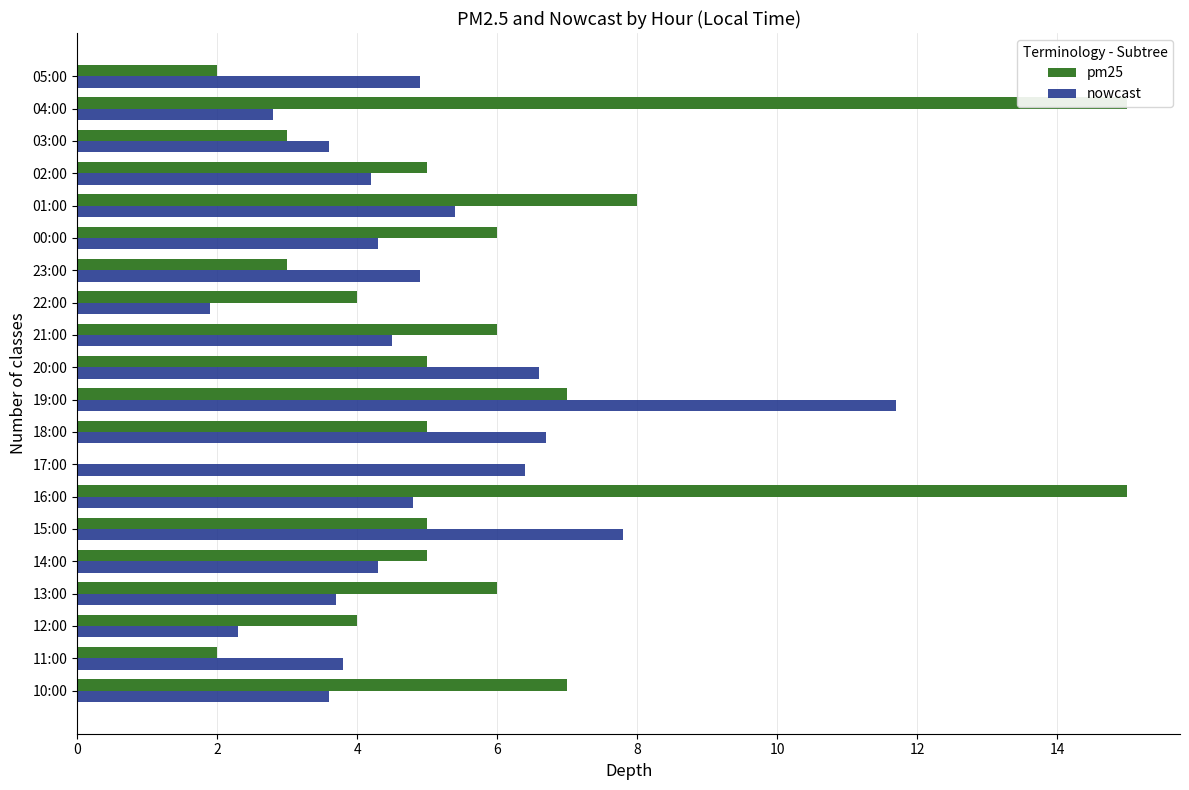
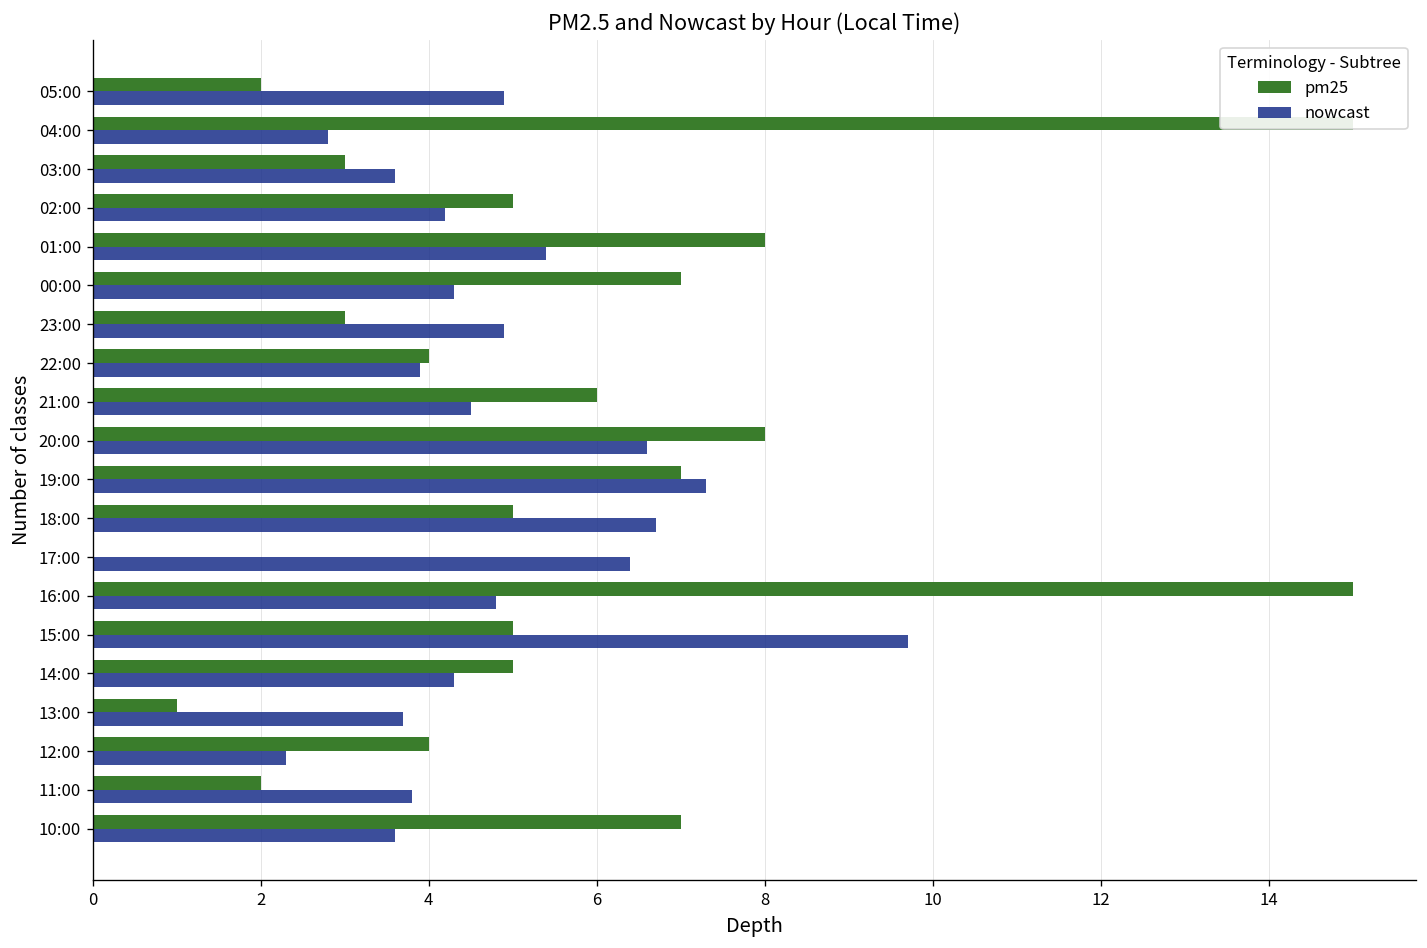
pm25, 00:00: 6 -> 7
nowcast, 22:00: 1.9 -> 3.9
pm25, 20:00: 5 -> 8
nowcast, 19:00: 11.7 -> 7.3
nowcast, 15:00: 7.8 -> 9.7
pm25, 13:00: 6 -> 1
